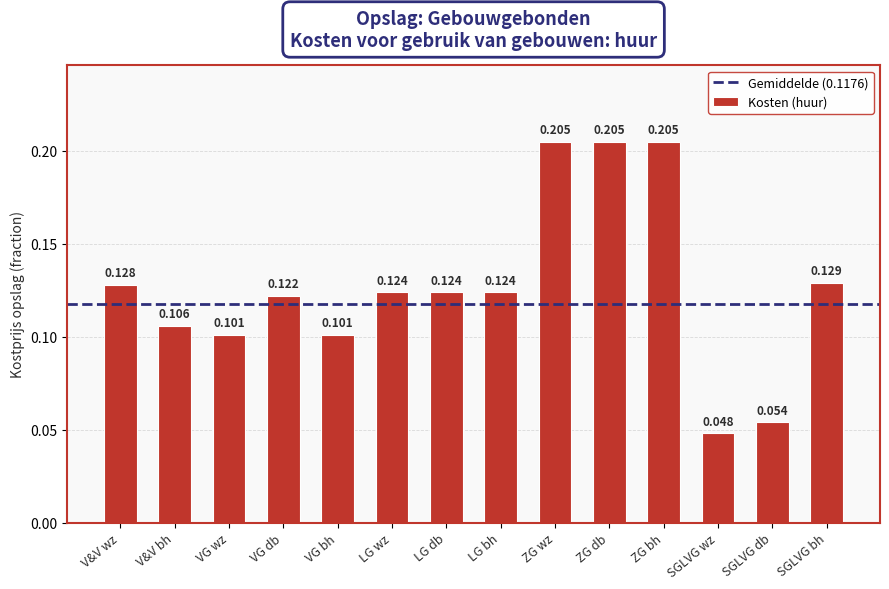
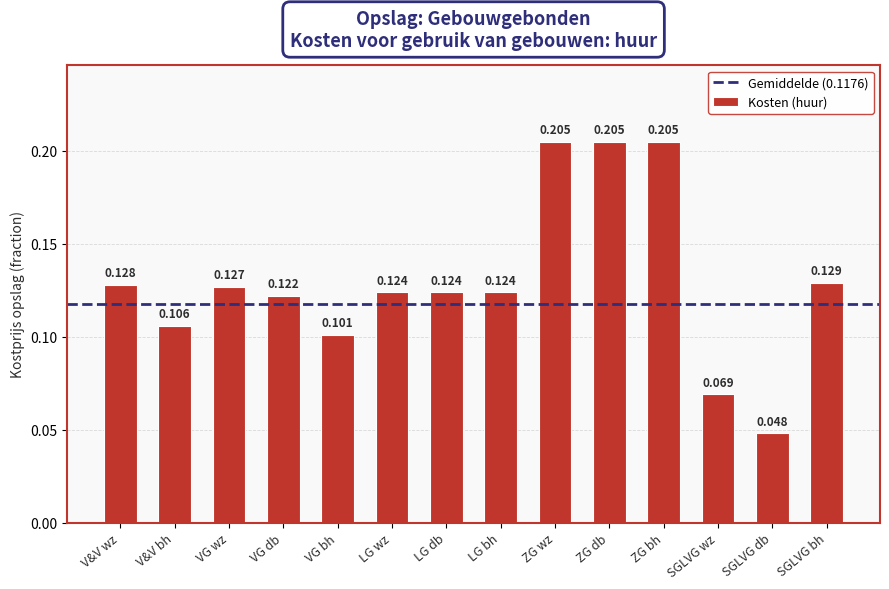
VG wz: 0.101 -> 0.127
SGLVG wz: 0.048 -> 0.069
SGLVG db: 0.054 -> 0.048
